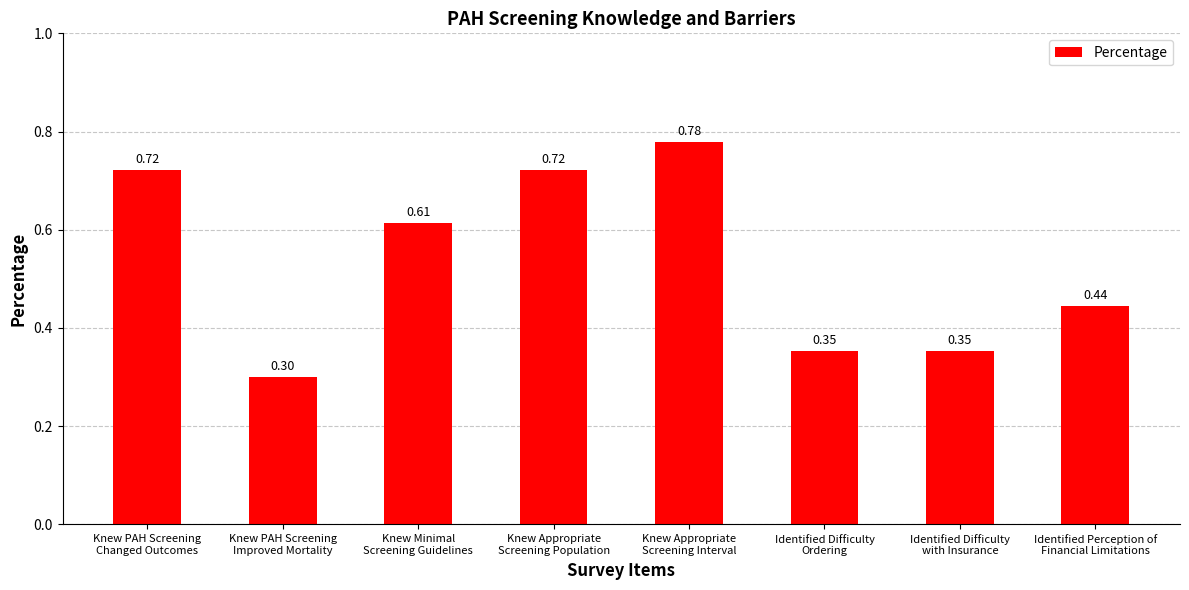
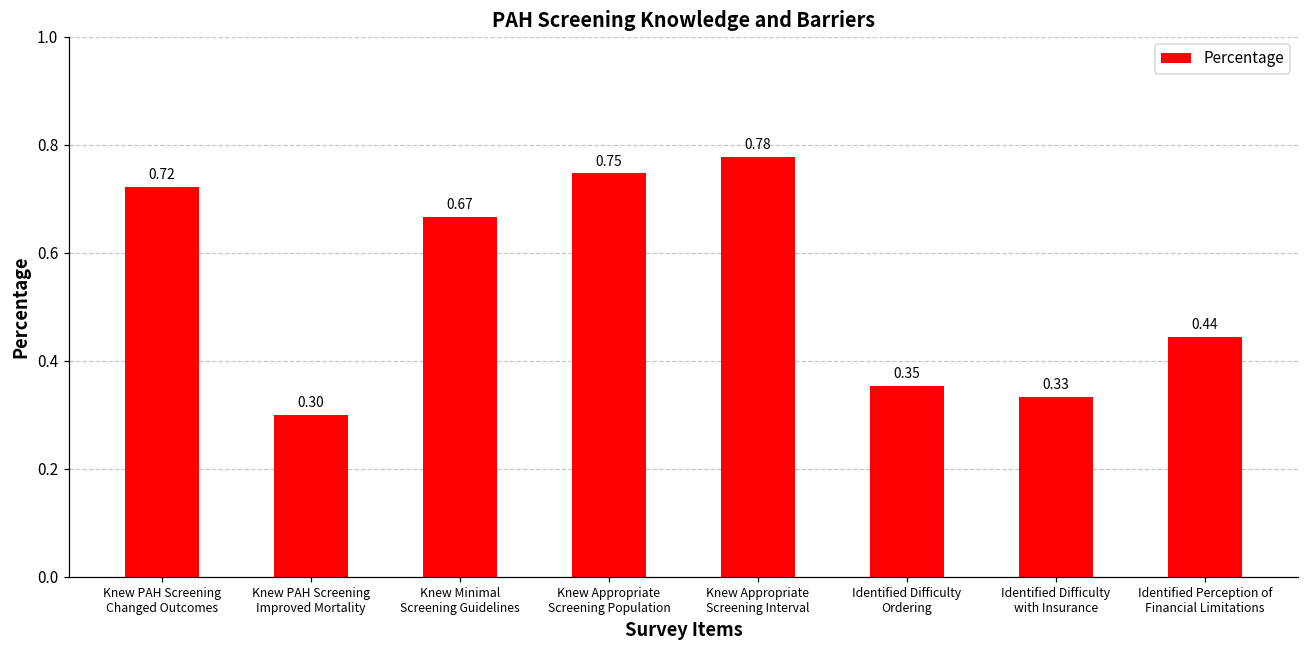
Knew Minimal Screening Guidelines: 0.61 -> 0.67
Knew Appropriate Screening Population: 0.72 -> 0.75
Identified Difficulty with Insurance: 0.35 -> 0.33
